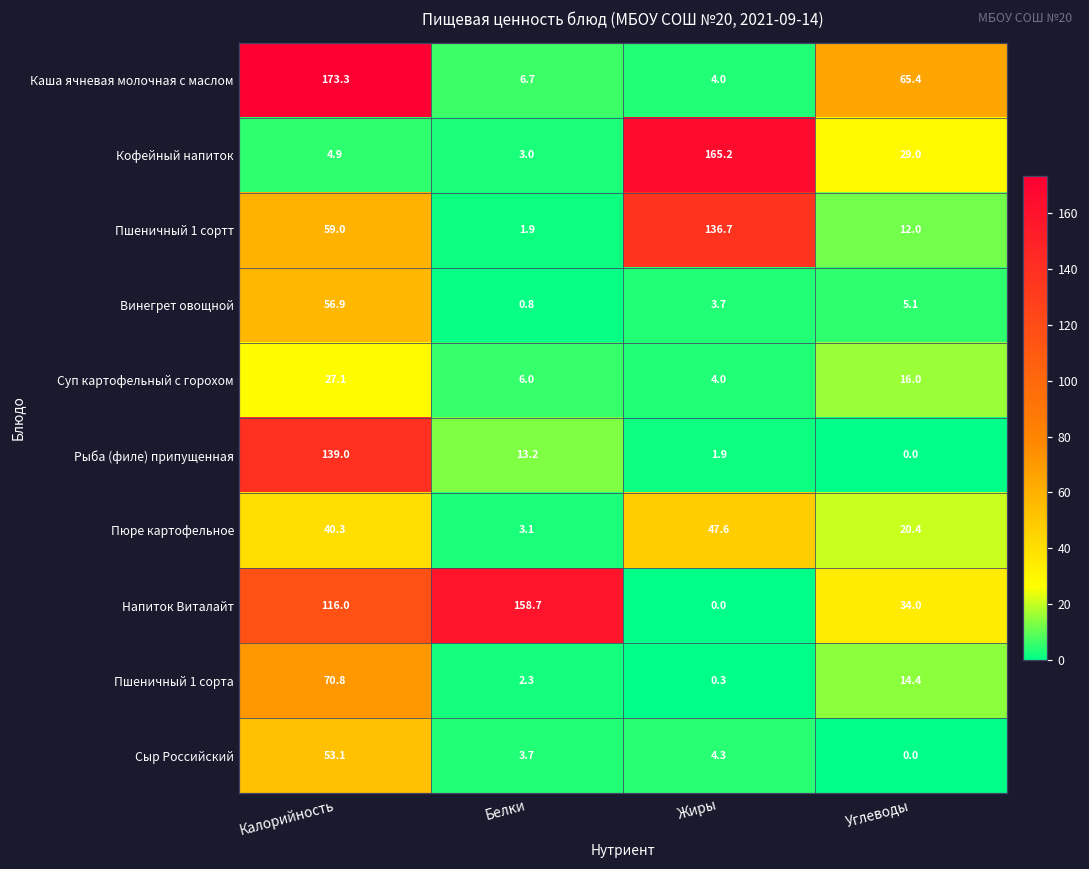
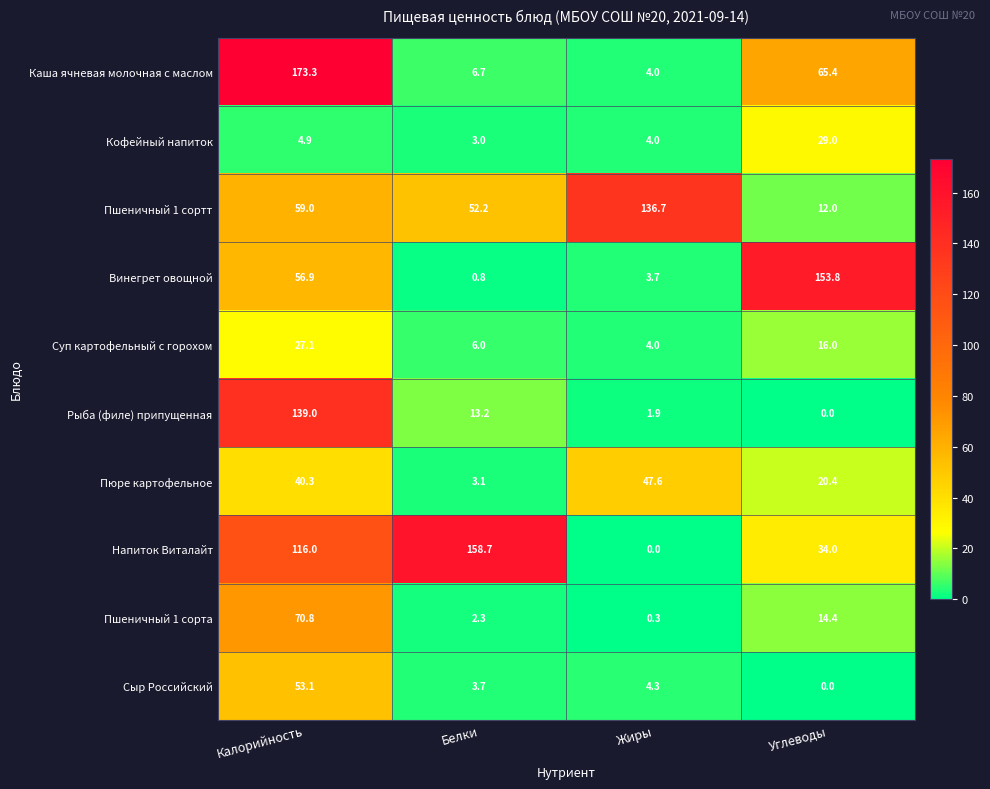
Кофейный напиток, Жиры: 165.2 -> 4.0
Пшеничный 1 сортт, Белки: 1.9 -> 52.2
Винегрет овощной, Углеводы: 5.1 -> 153.8
